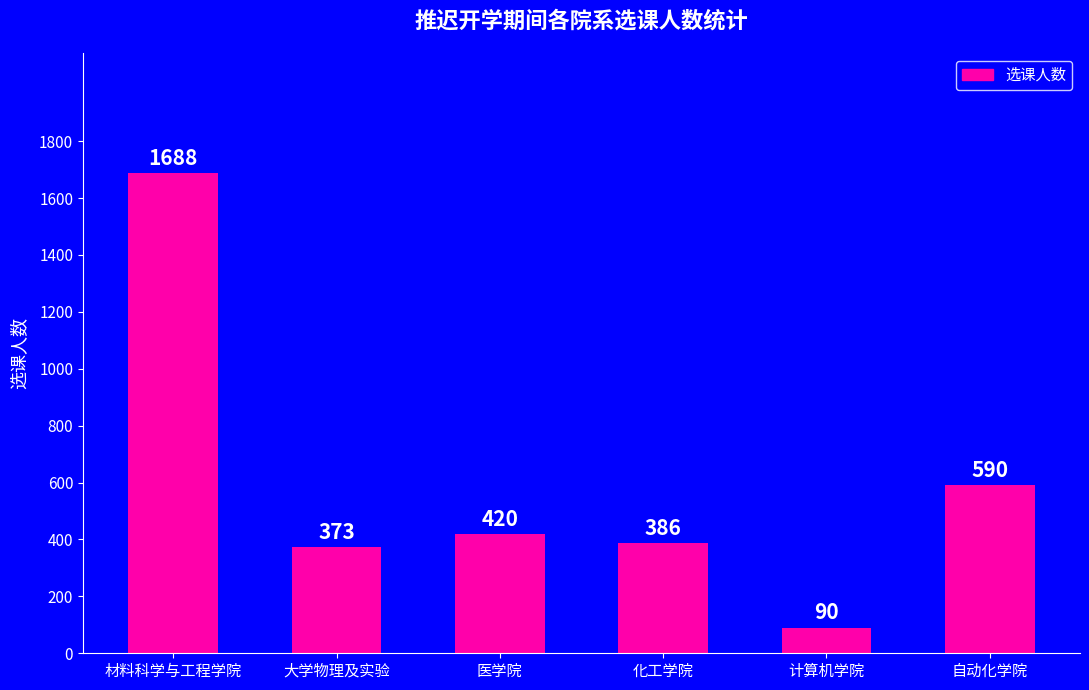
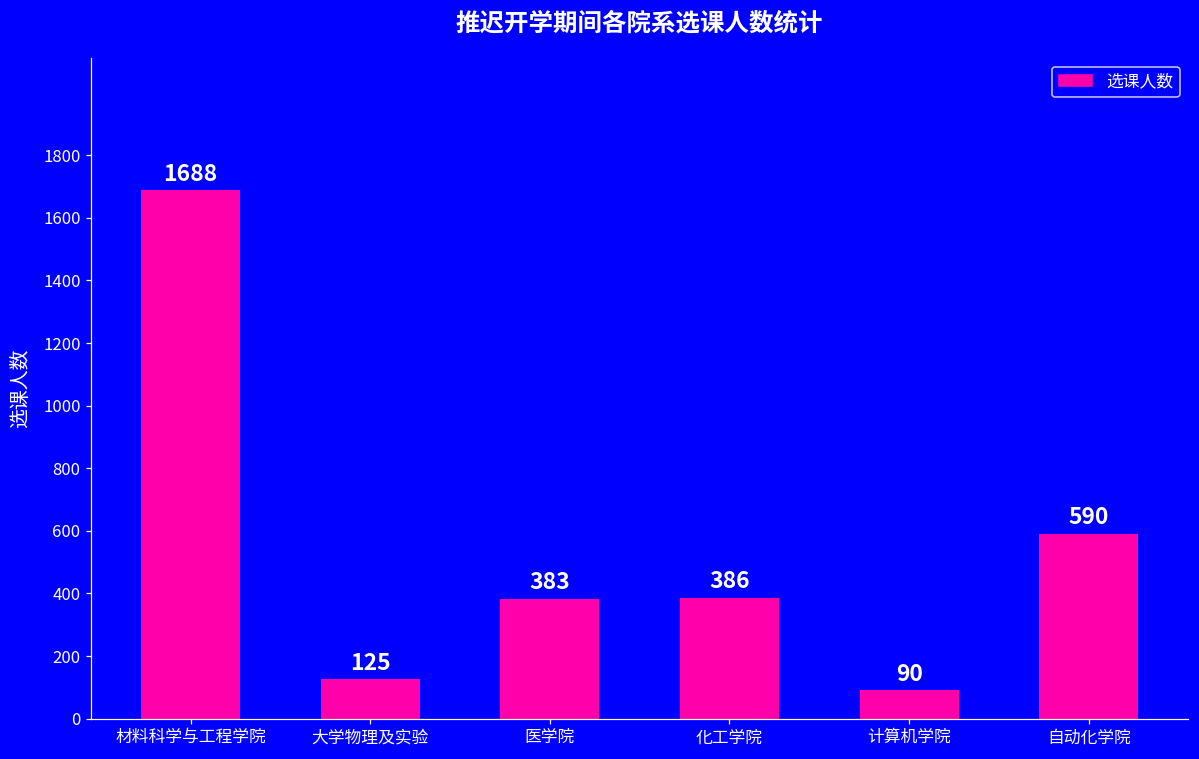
大学物理及实验: 373 -> 125
医学院: 420 -> 383
